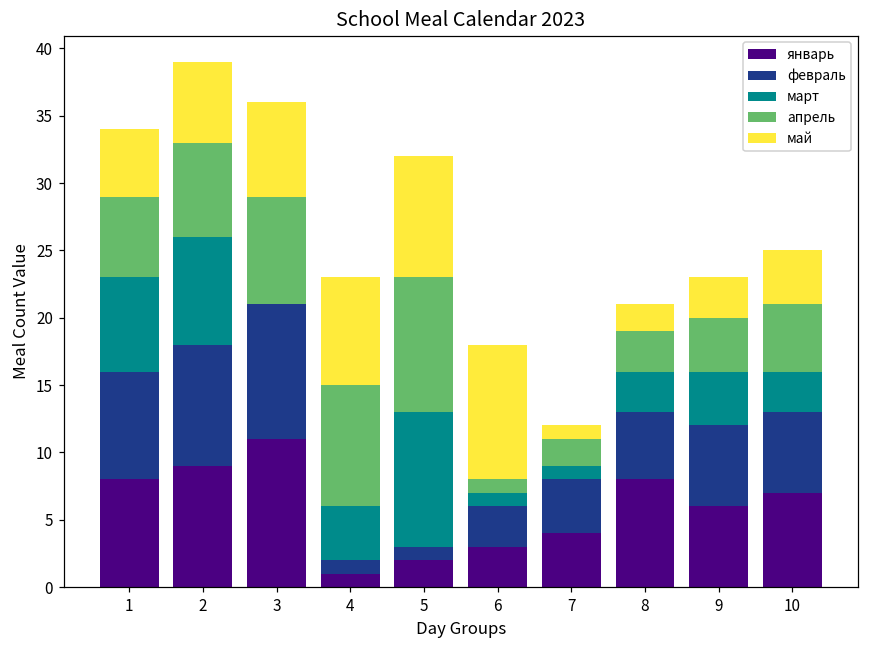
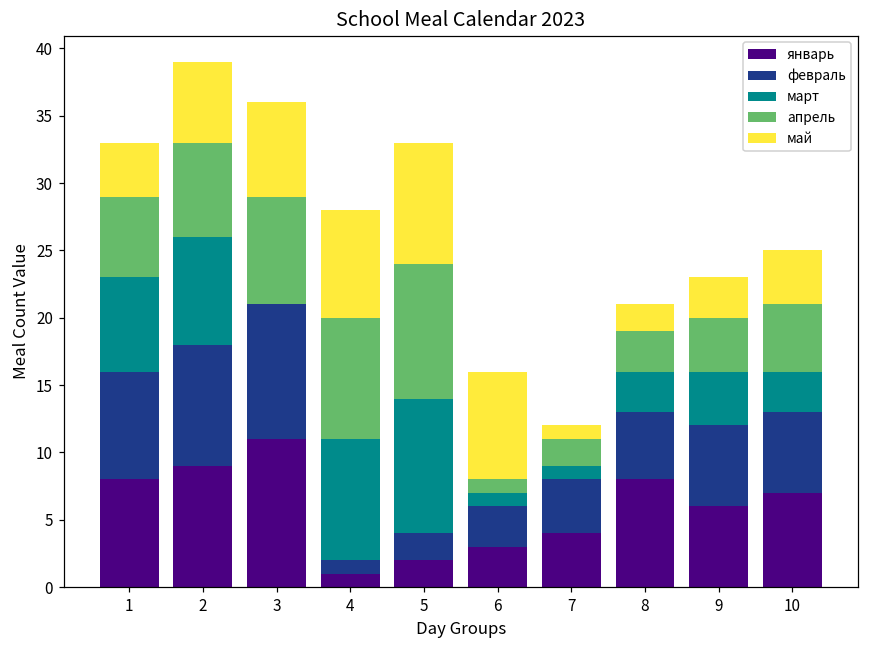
май, 1: 5 -> 4
март, 4: 4 -> 9
февраль, 5: 1 -> 2
май, 6: 10 -> 8
